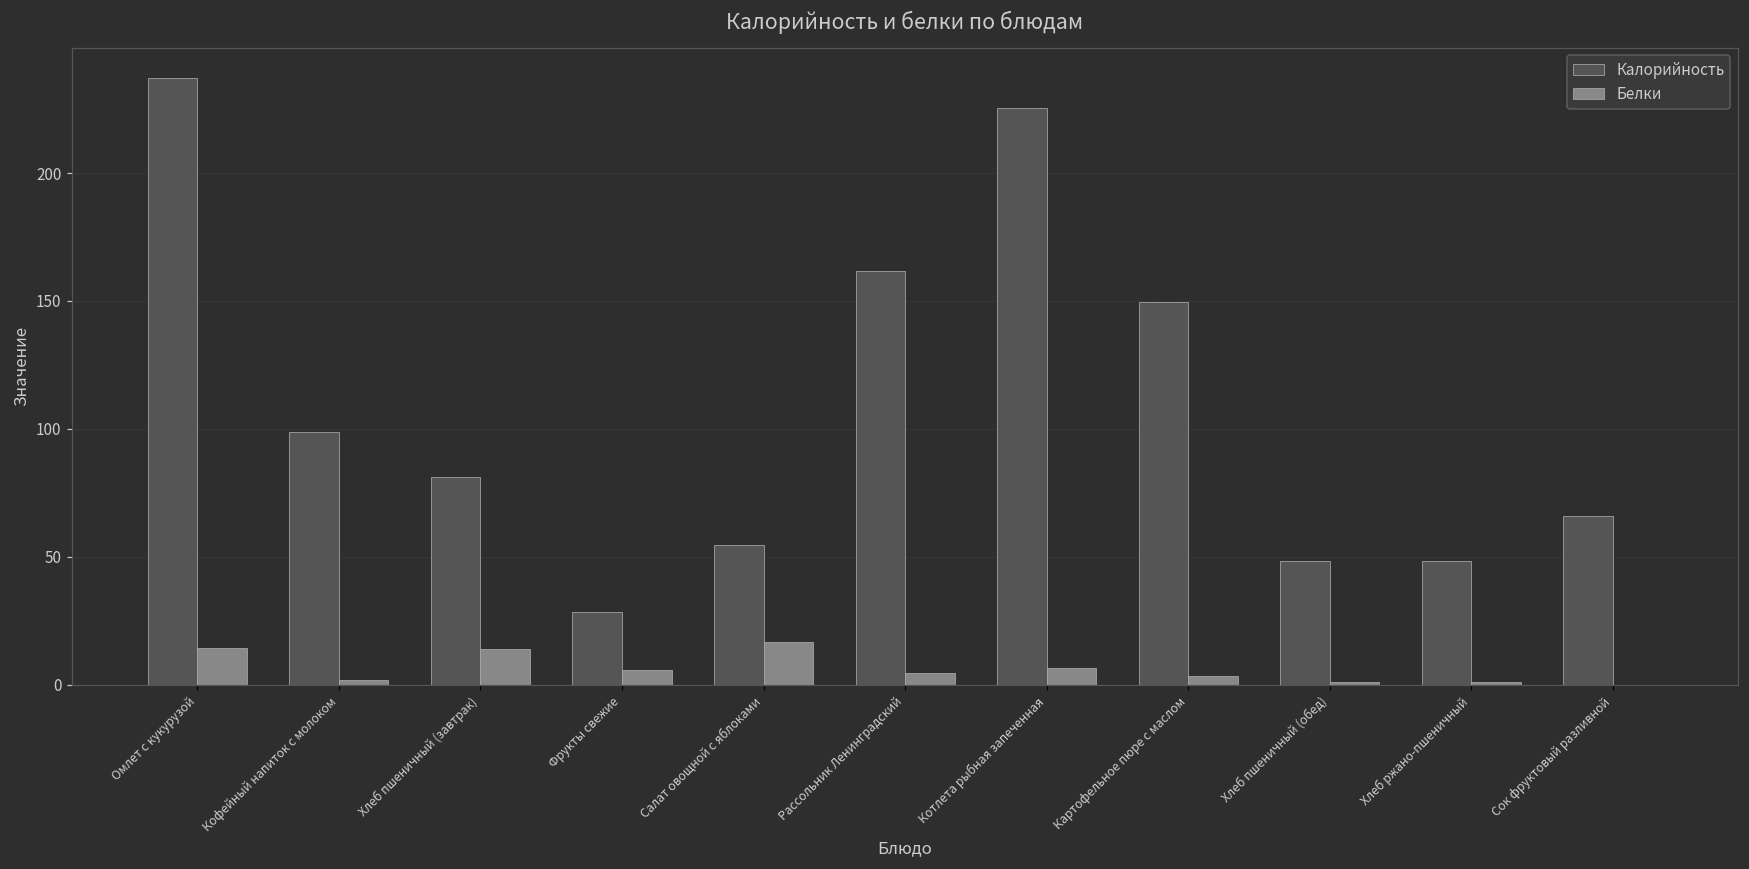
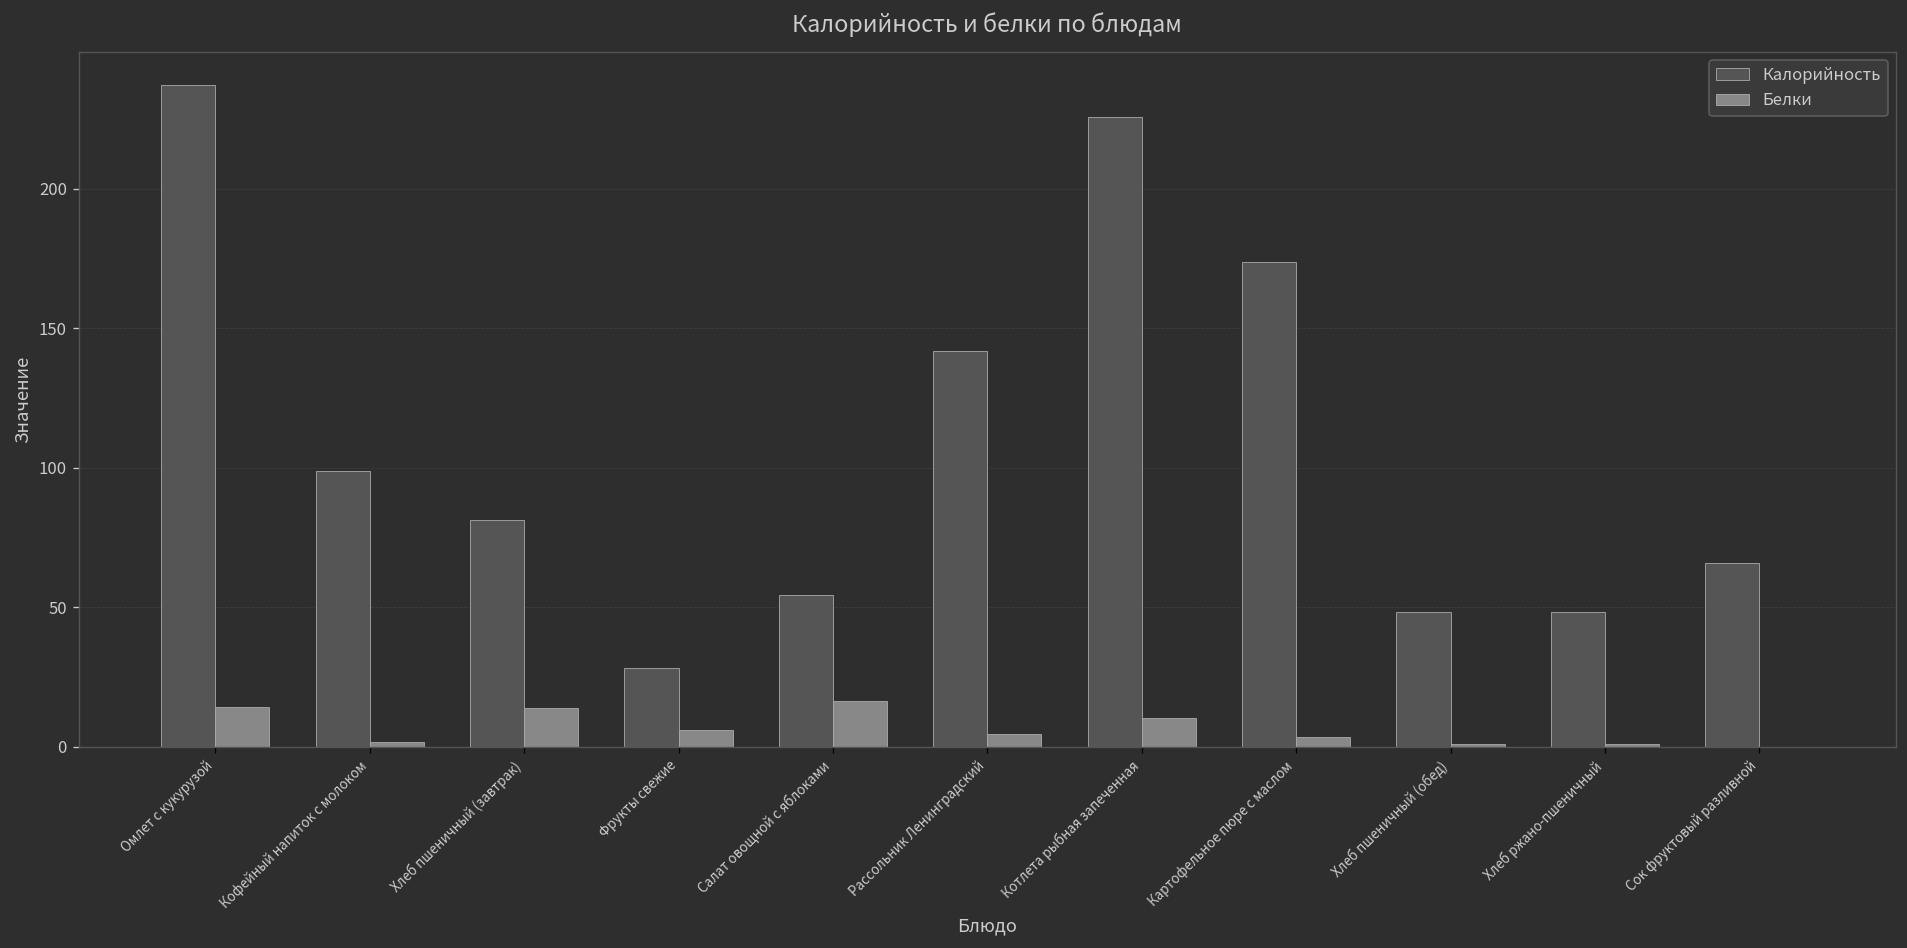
Калорийность, Рассольник Ленинградский: 162 -> 142
Белки, Котлета рыбная запеченная: 6 -> 10
Калорийность, Картофельное пюре с маслом: 150 -> 174
